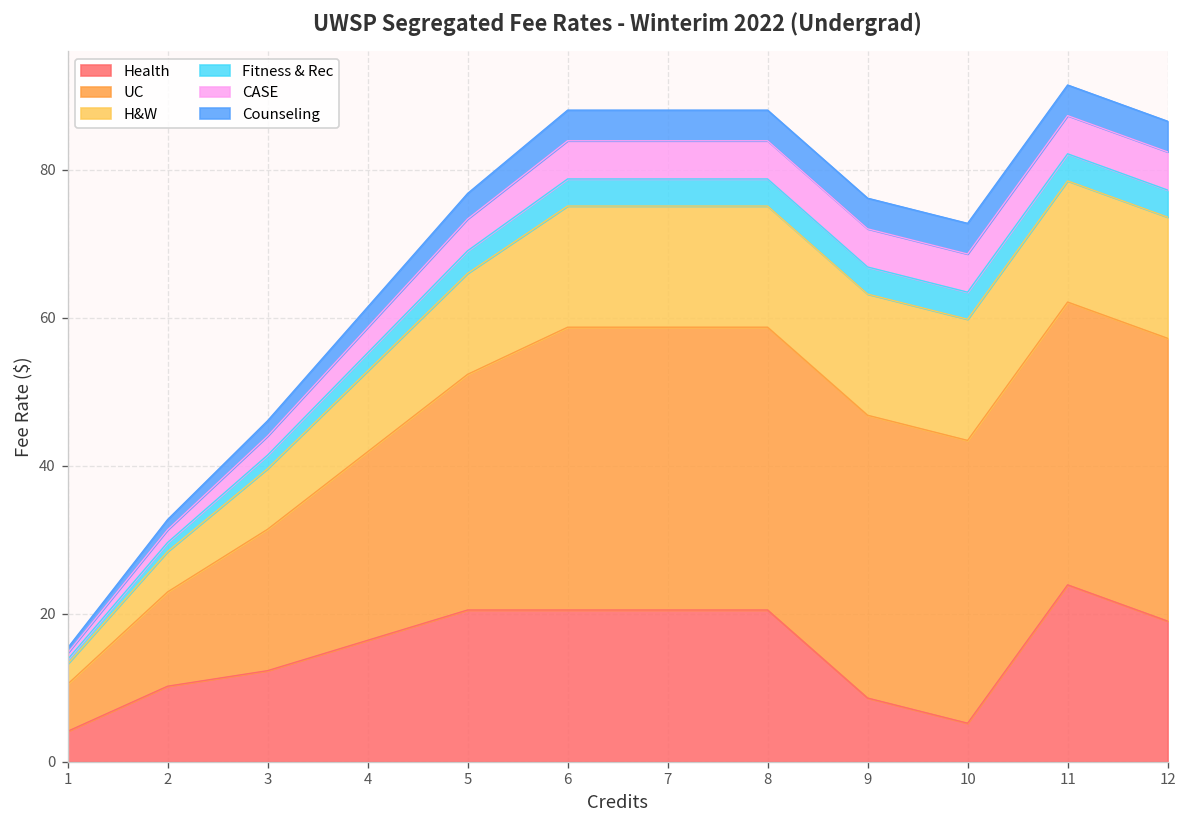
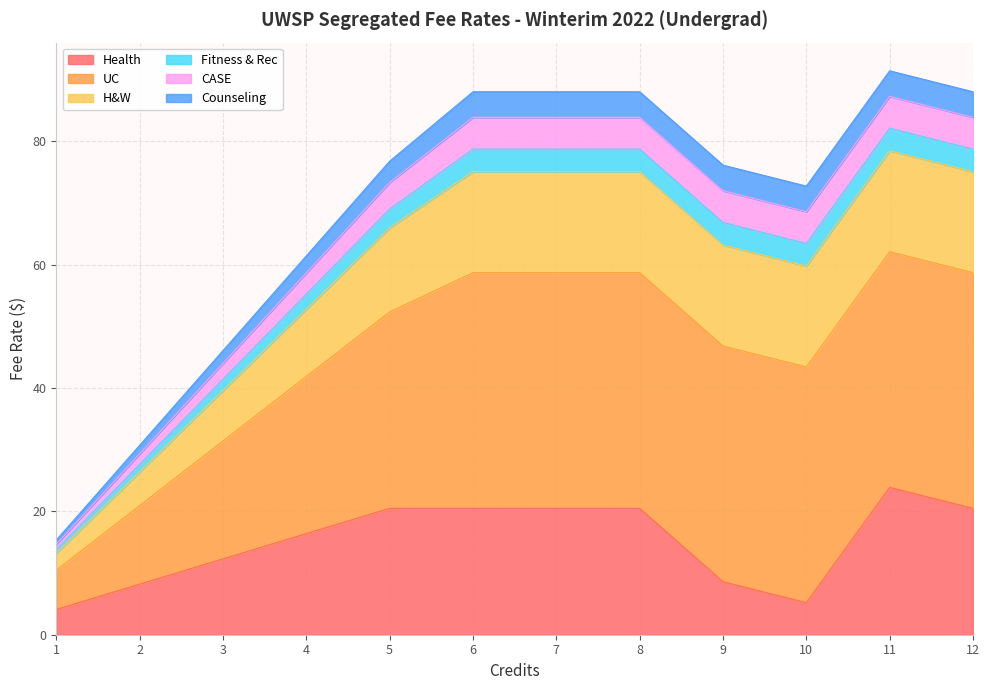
Health, 2: 10 -> 8
Health, 12: 19 -> 21
